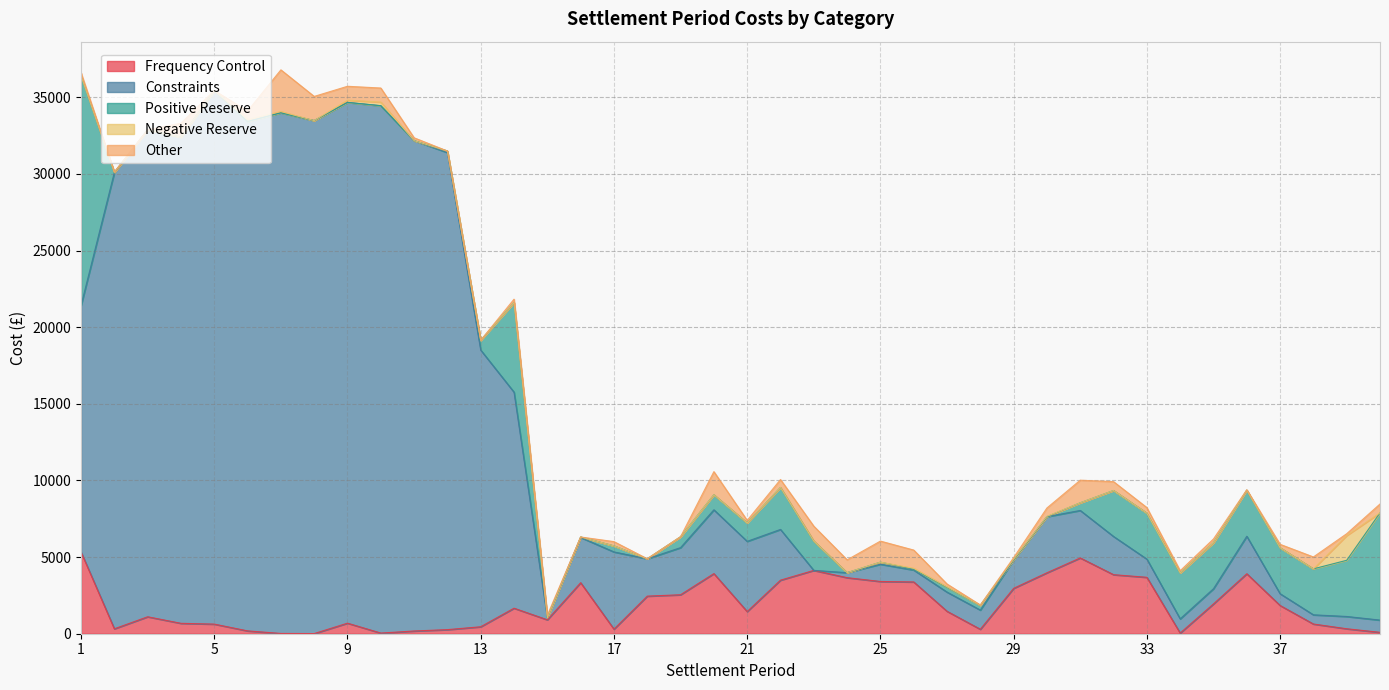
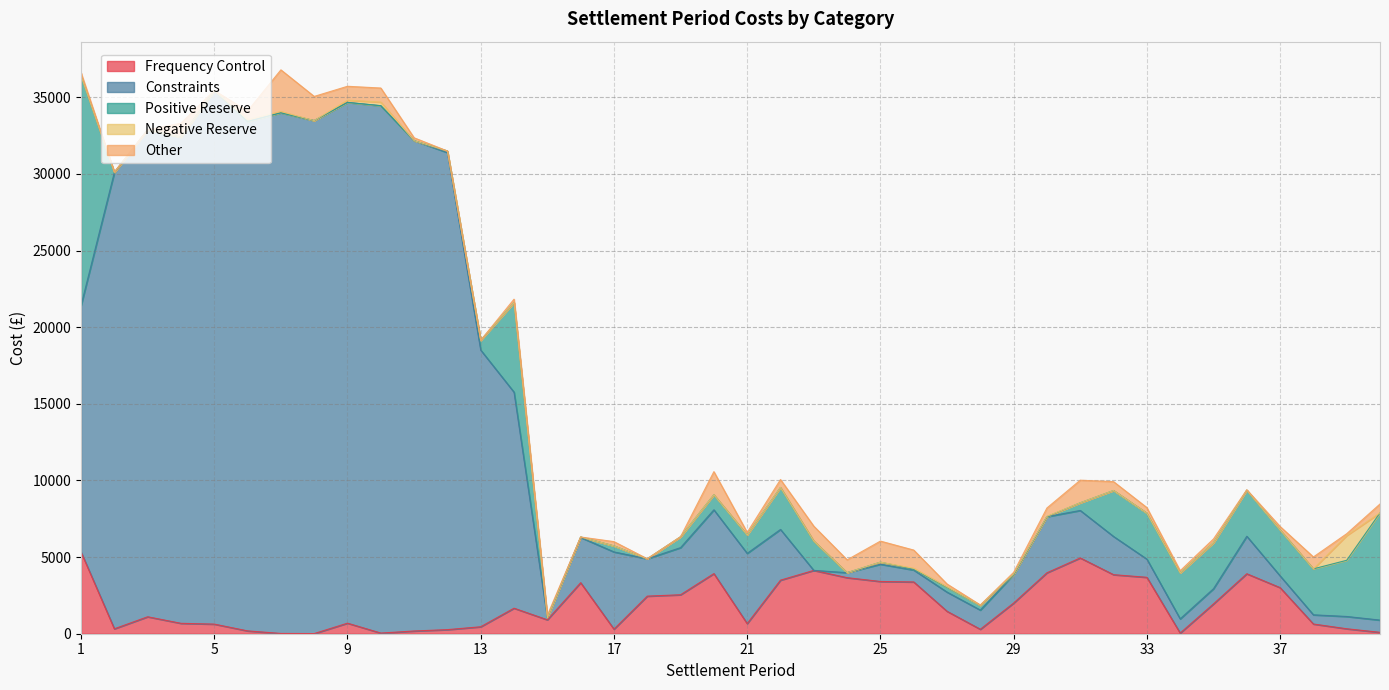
Frequency Control, 21: 1400 -> 700
Frequency Control, 29: 3000 -> 2000
Frequency Control, 37: 1800 -> 3000
